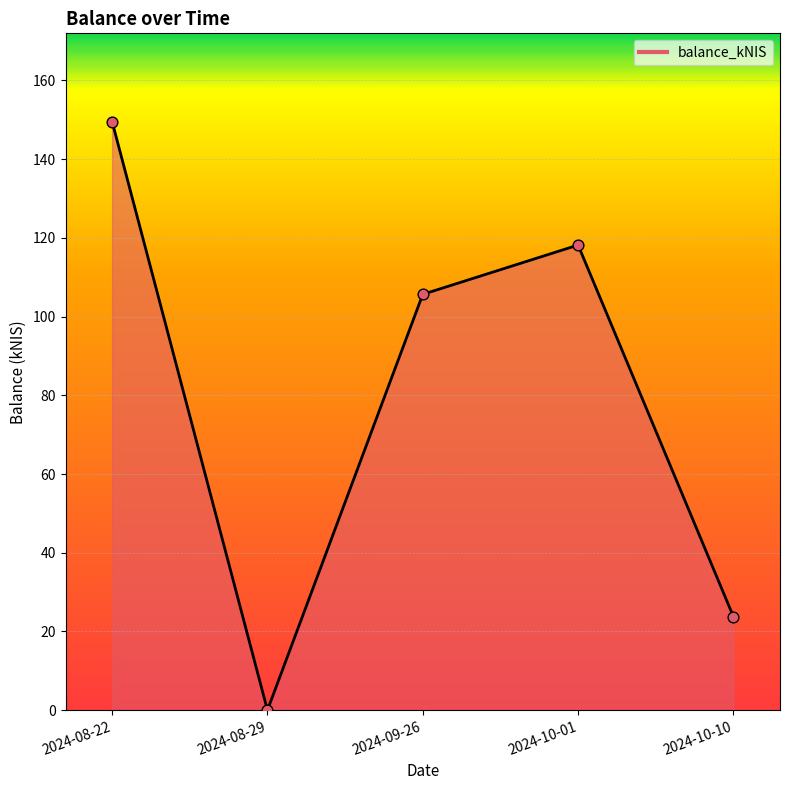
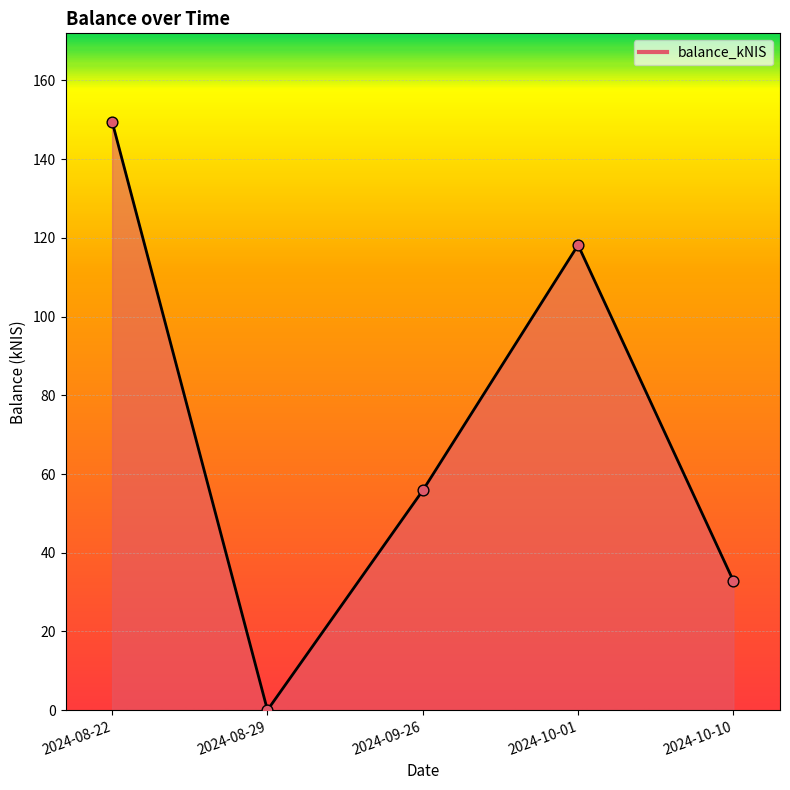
2024-09-26: 106 -> 56
2024-10-10: 24 -> 33
